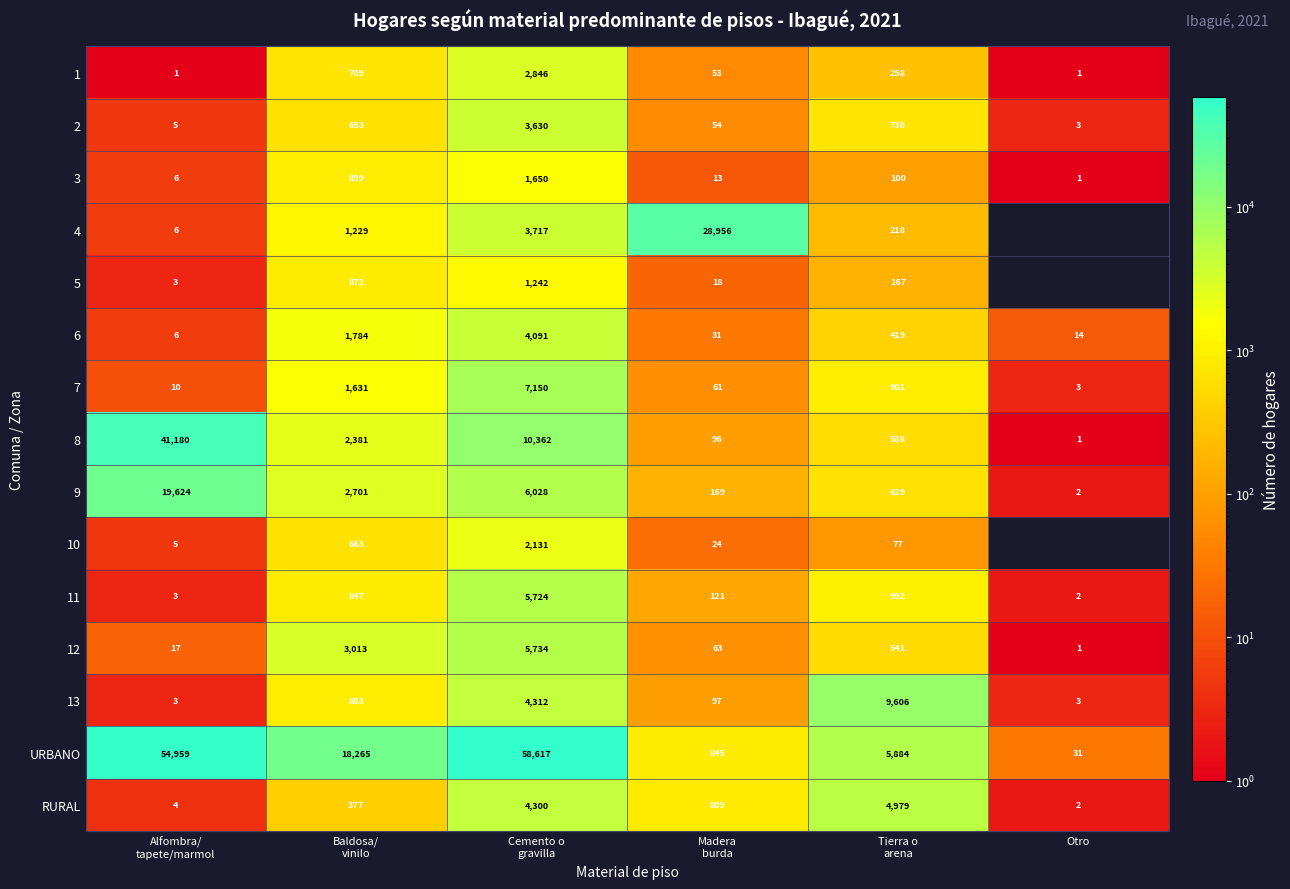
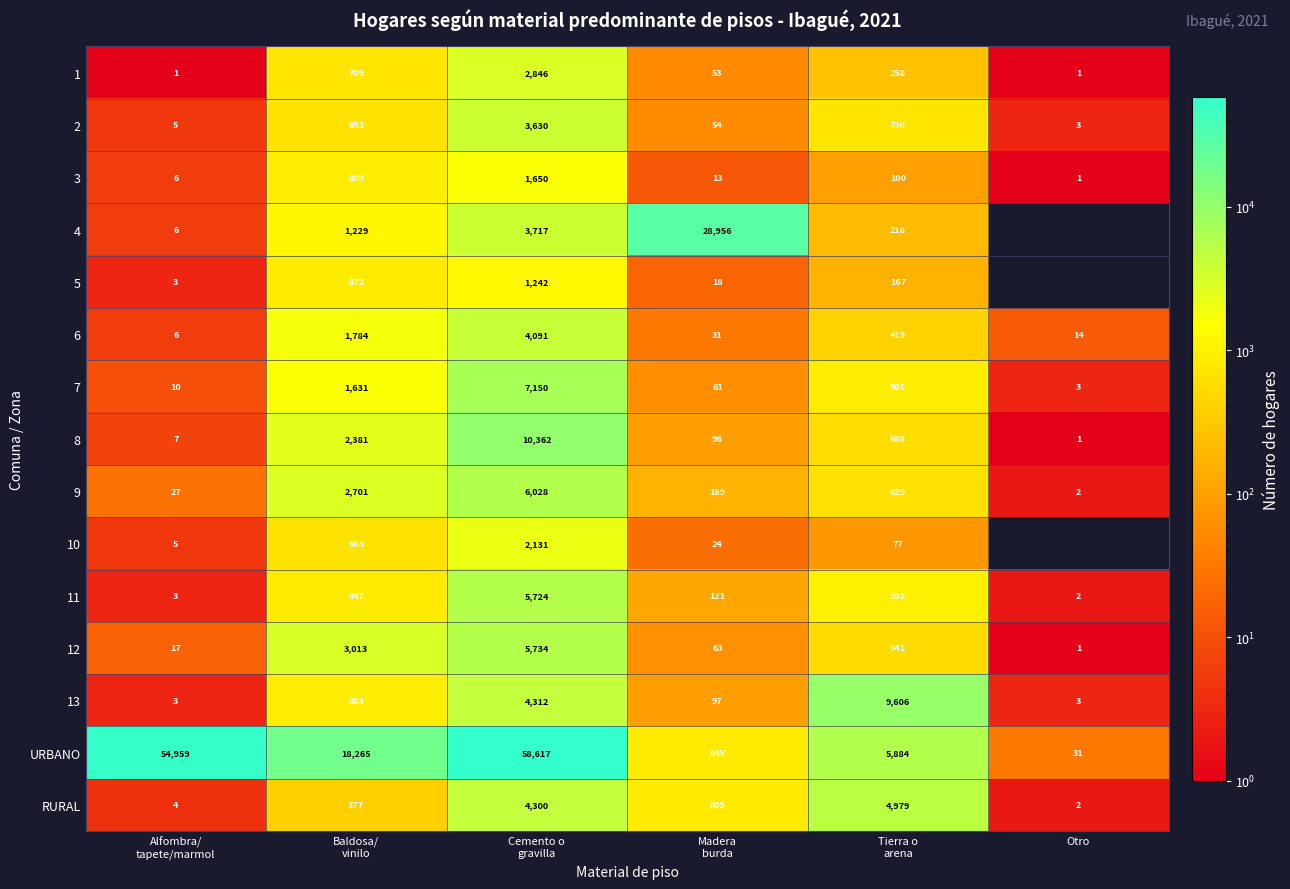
8, Alfombra/ tapete/marmol: 41,180 -> 7
9, Alfombra/ tapete/marmol: 19,624 -> 27
